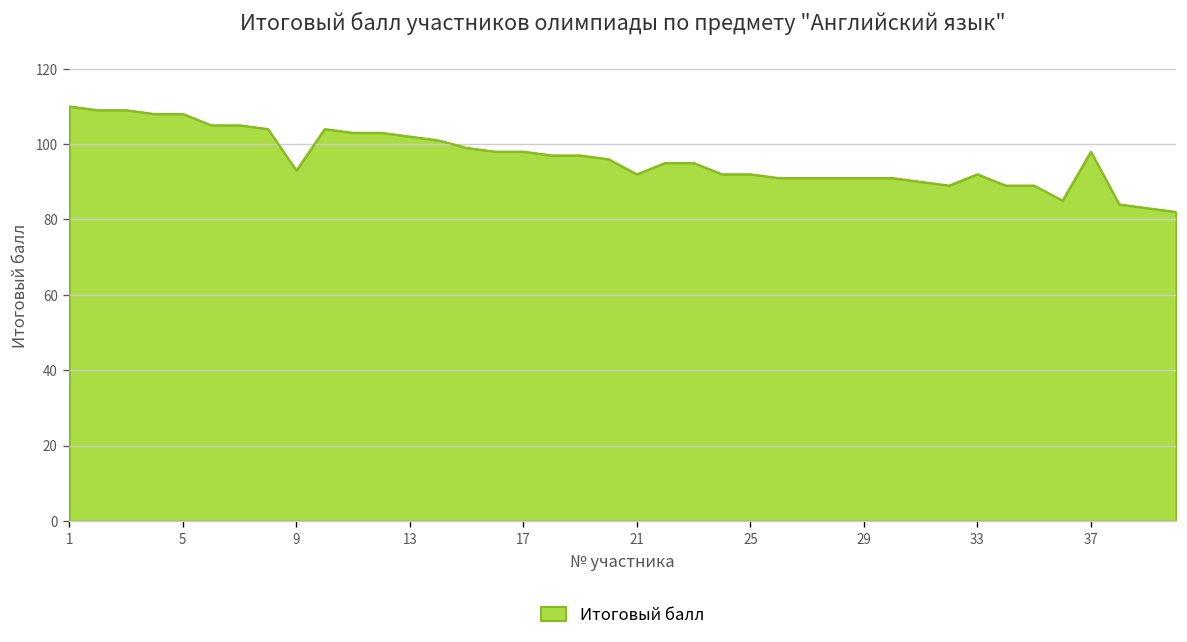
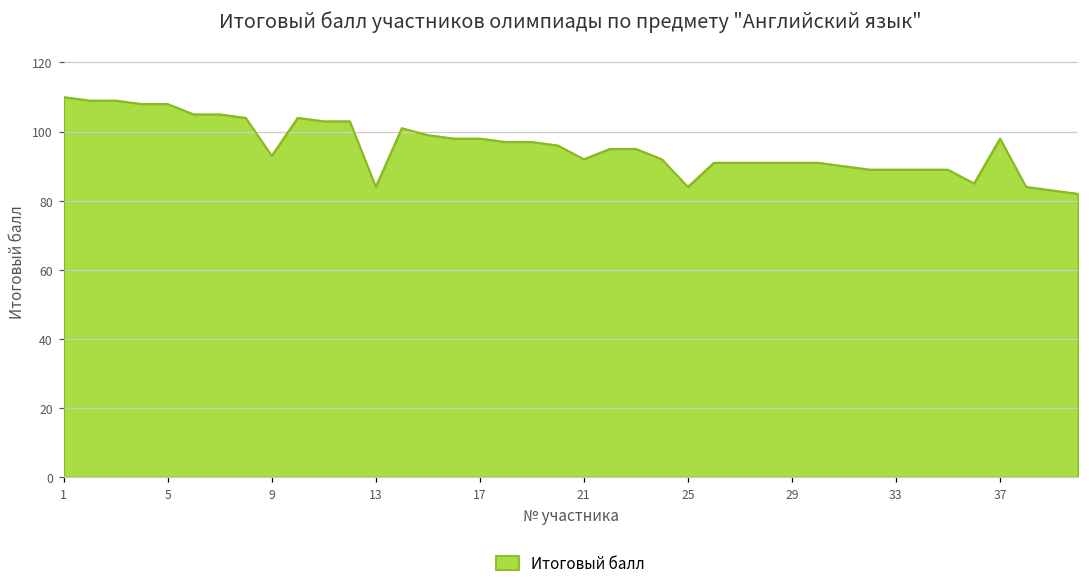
13: 102 -> 84
25: 92 -> 84
33: 92 -> 89
